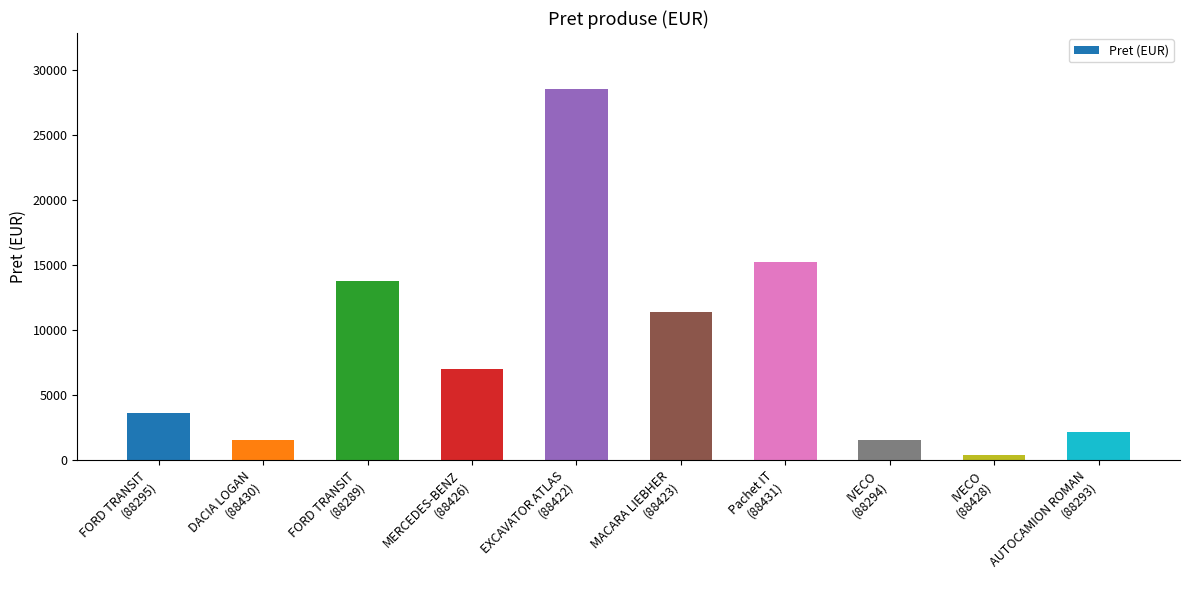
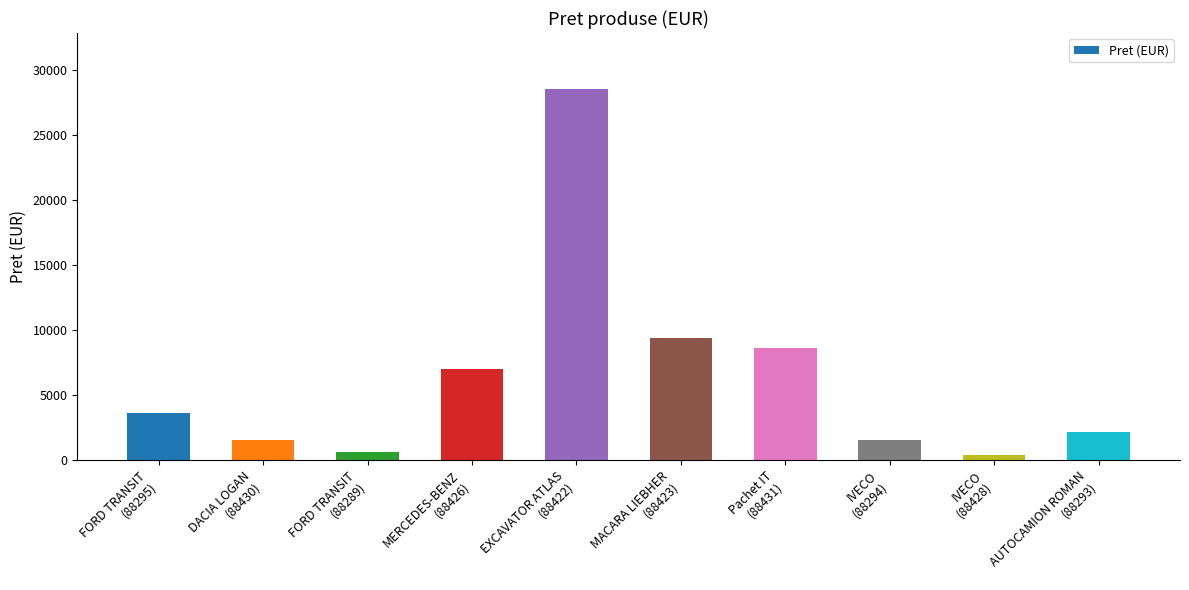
FORD TRANSIT (88289): 13800 -> 600
MACARA LIEBHER (88423): 11300 -> 9400
Pachet IT (88431): 15200 -> 8600
